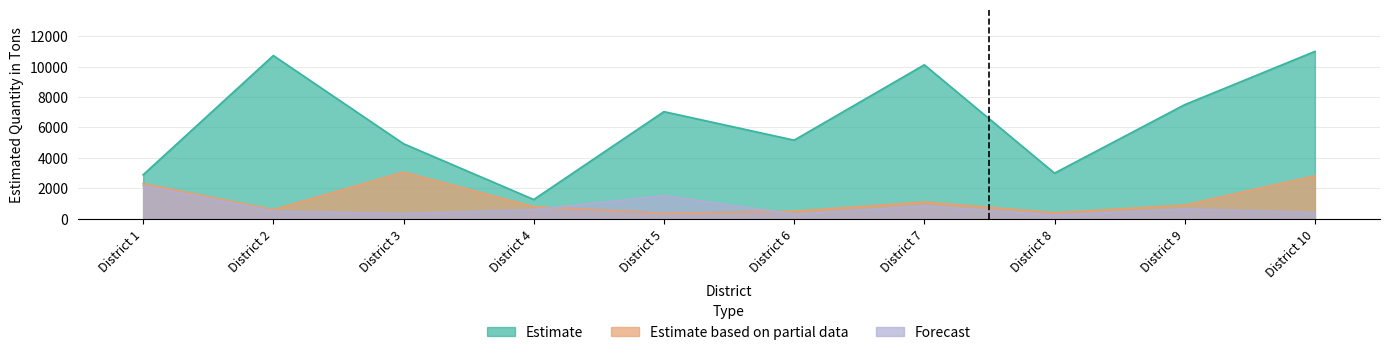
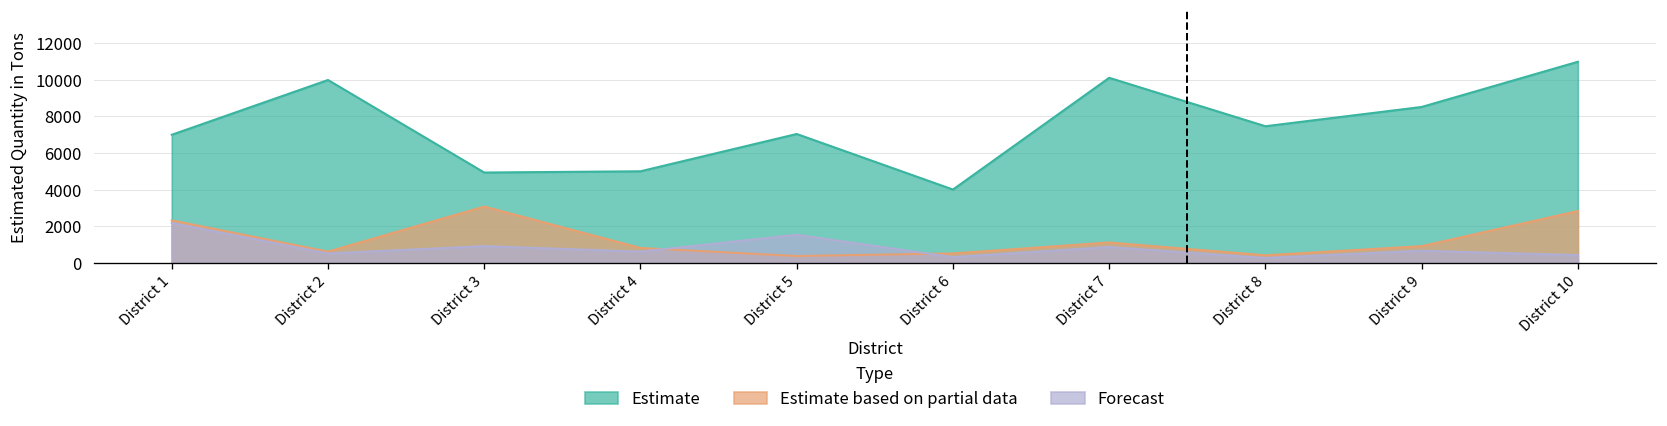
Estimate, District 1: 2900 -> 7000
Estimate, District 2: 10700 -> 10000
Forecast, District 3: 300 -> 900
Estimate, District 4: 1300 -> 5000
Estimate, District 6: 5200 -> 4000
Estimate, District 8: 3000 -> 7500
Estimate, District 9: 7500 -> 8500
